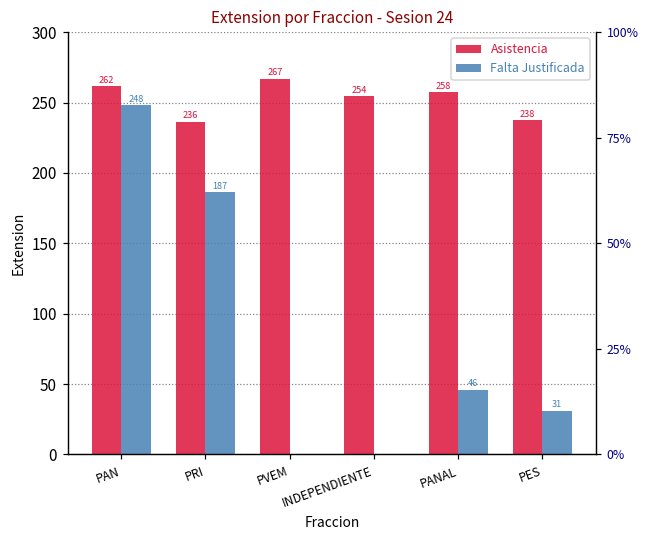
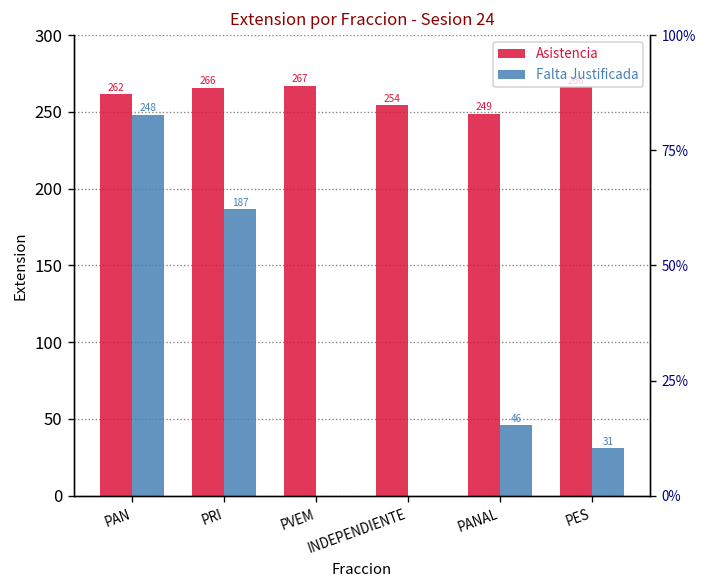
Asistencia, PRI: 236 -> 266
Asistencia, PANAL: 258 -> 249
Asistencia, PES: 238 -> 266
